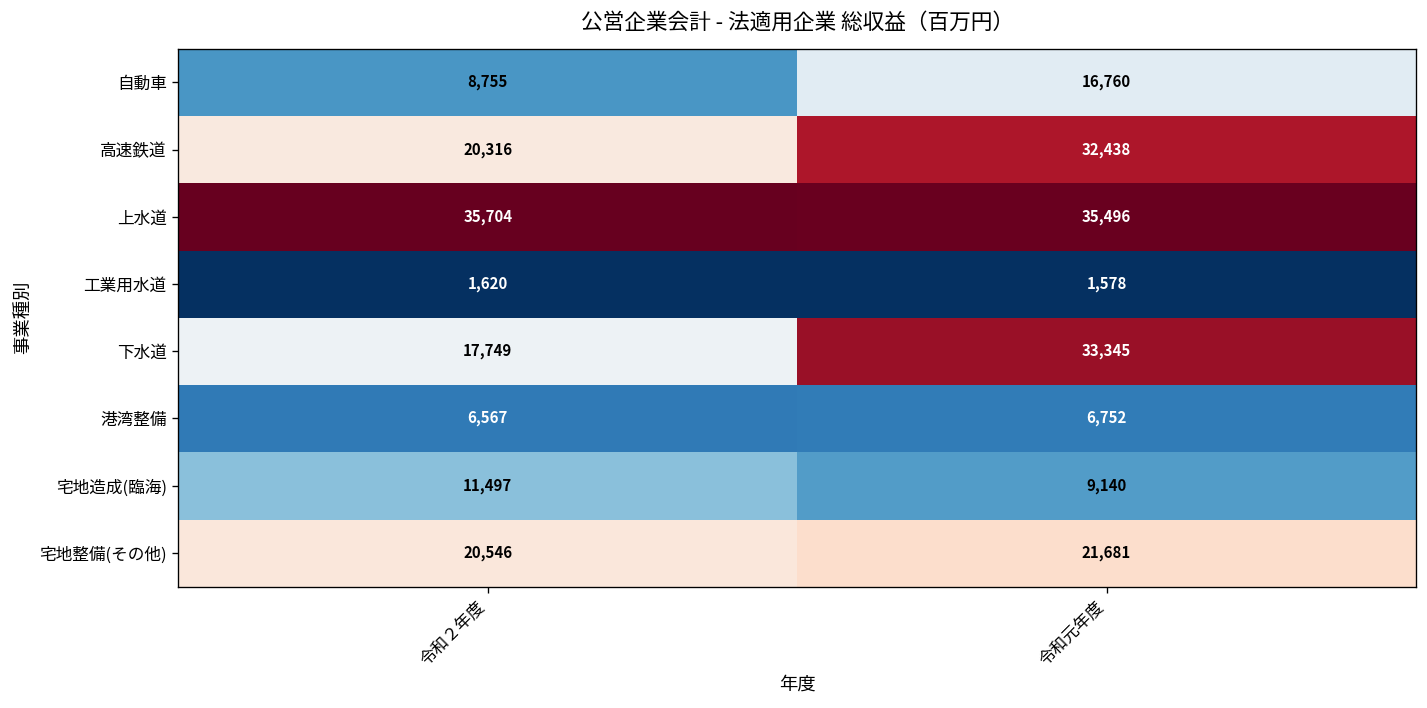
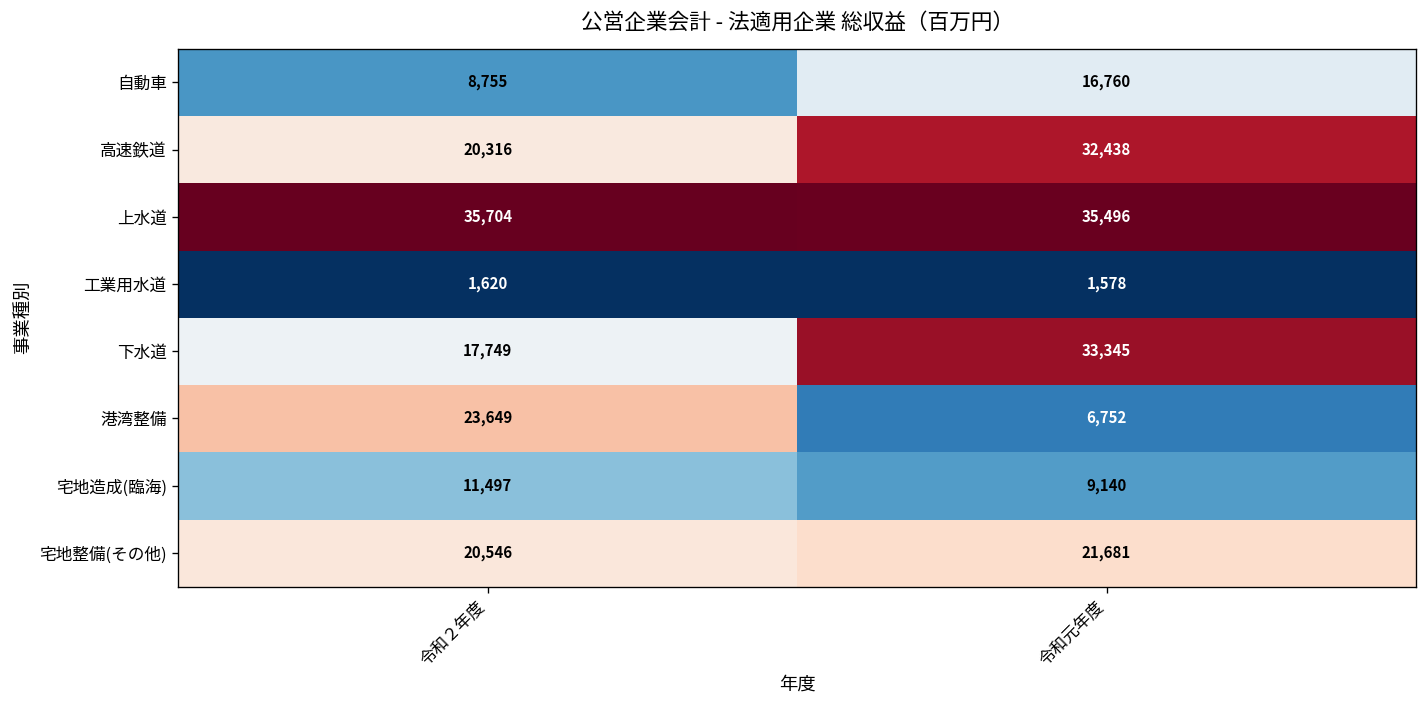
港湾整備, 令和２年度: 6,567 -> 23,649
